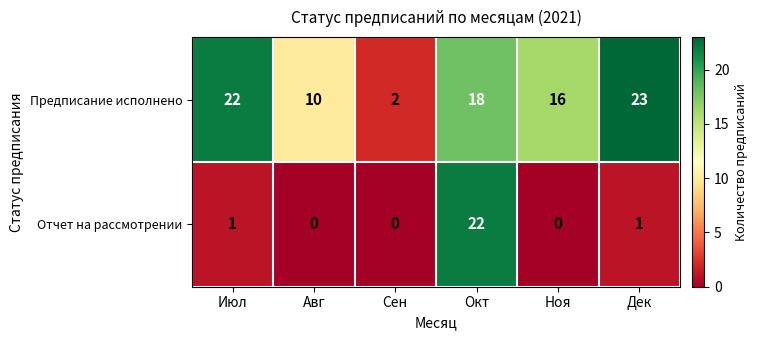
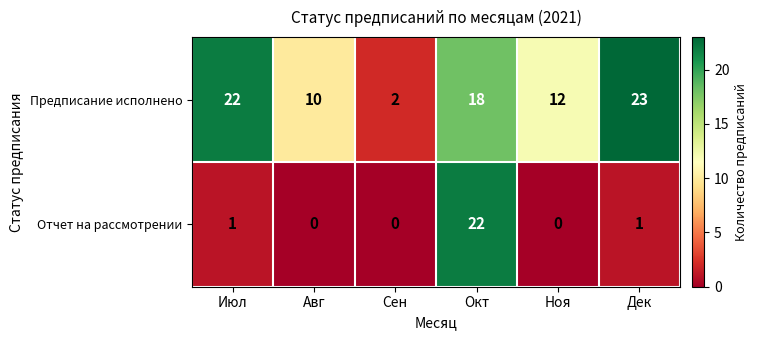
Предписание исполнено, Ноя: 16 -> 12
